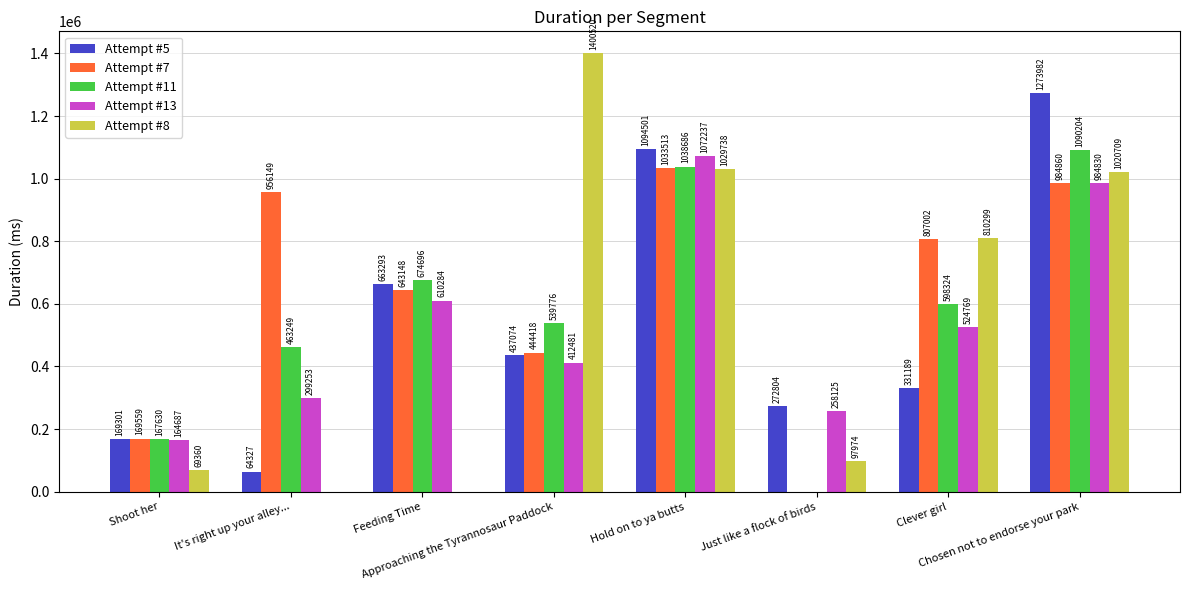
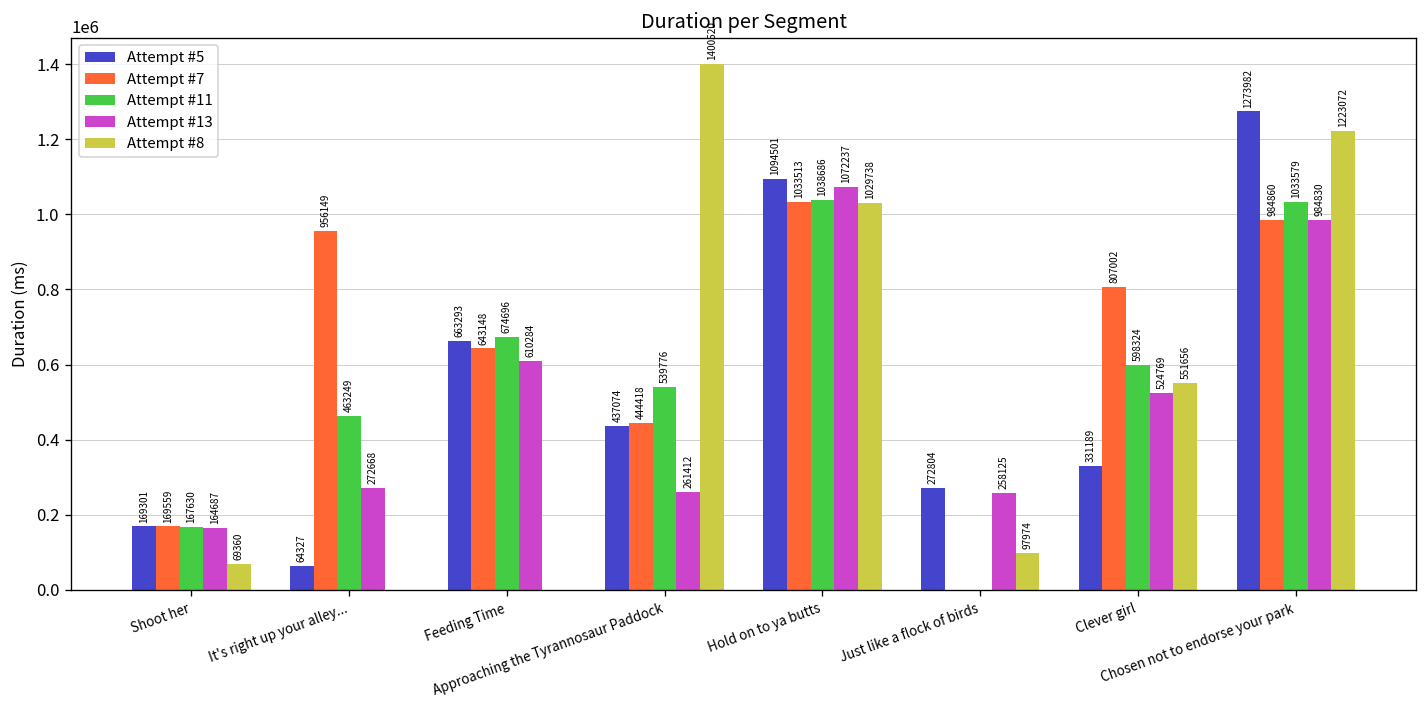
Attempt #13, It's right up your alley...: 299253 -> 272668
Attempt #13, Approaching the Tyrannosaur Paddock: 412481 -> 261412
Attempt #8, Clever girl: 810299 -> 551656
Attempt #11, Chosen not to endorse your park: 1090204 -> 1033579
Attempt #8, Chosen not to endorse your park: 1020709 -> 1223072
